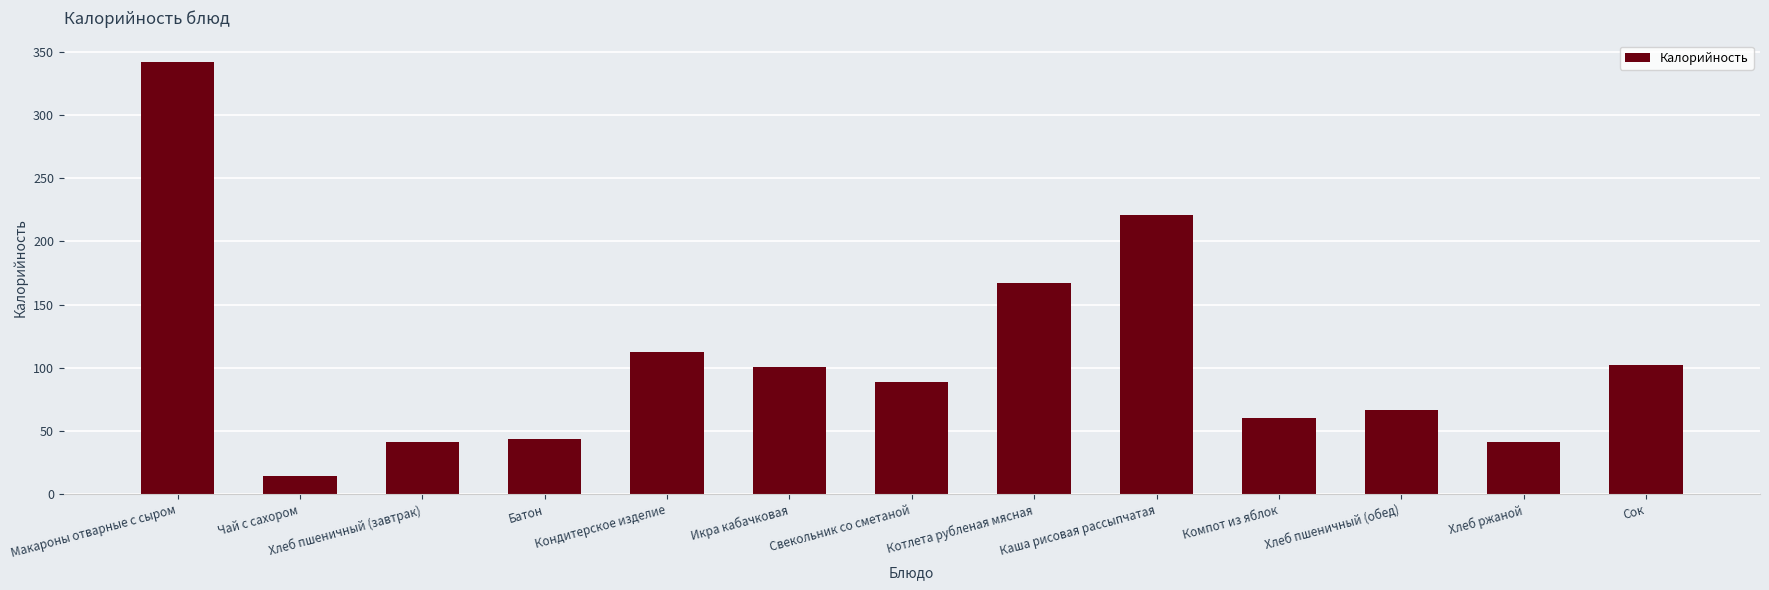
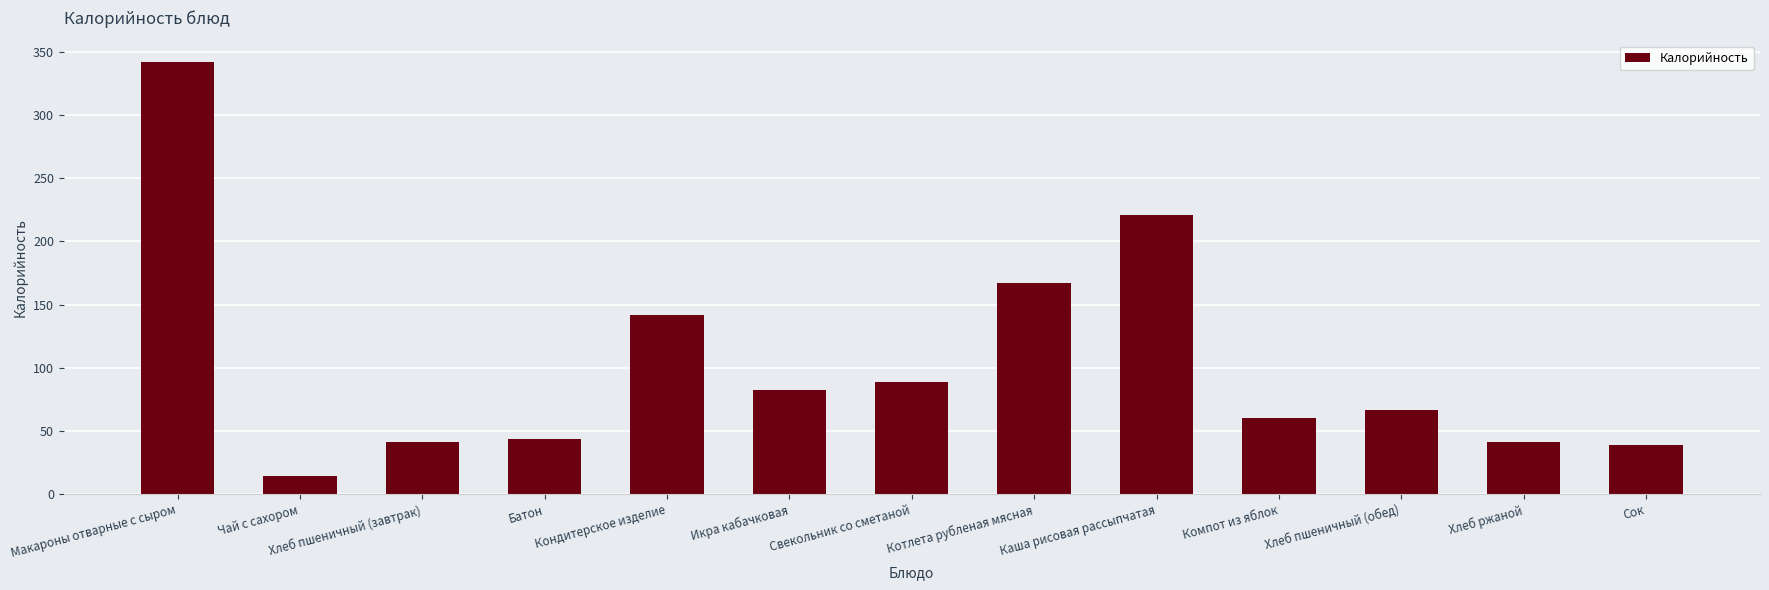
Кондитерское изделие: 113 -> 142
Икра кабачковая: 100 -> 83
Сок: 102 -> 39
